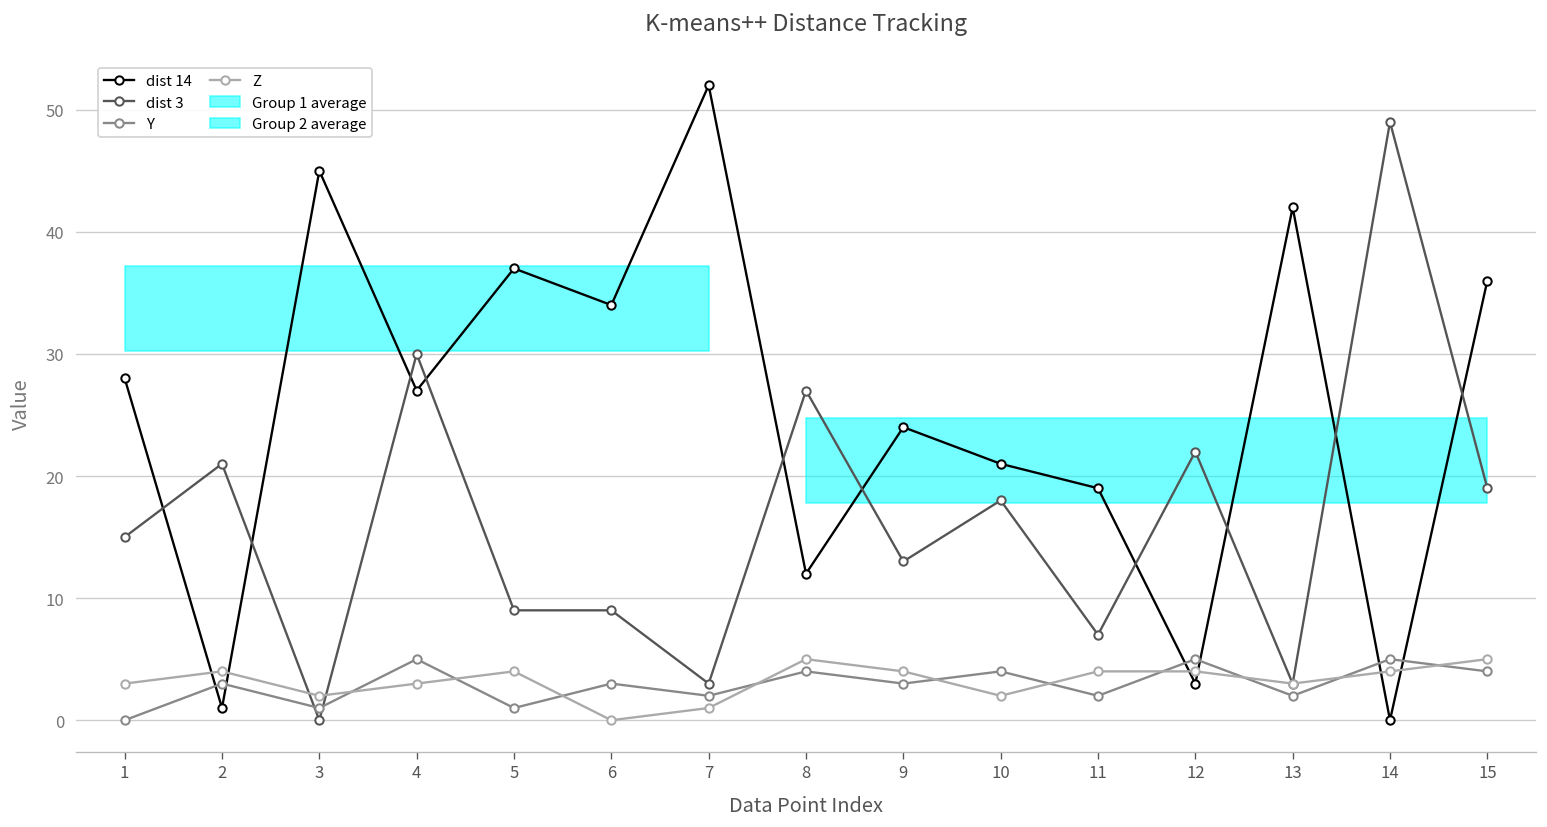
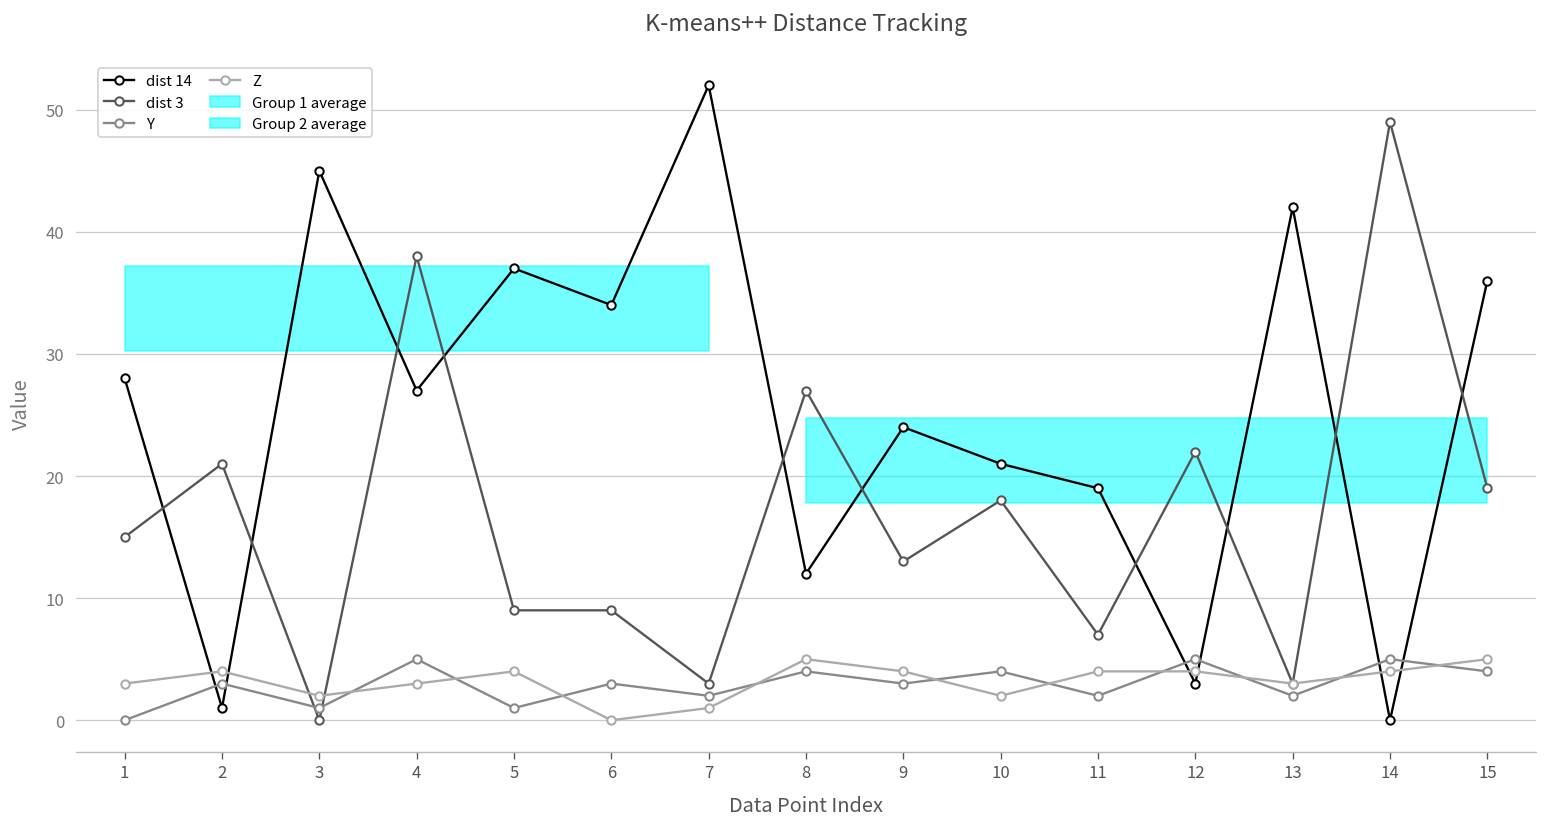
dist 3, 4: 30 -> 38
